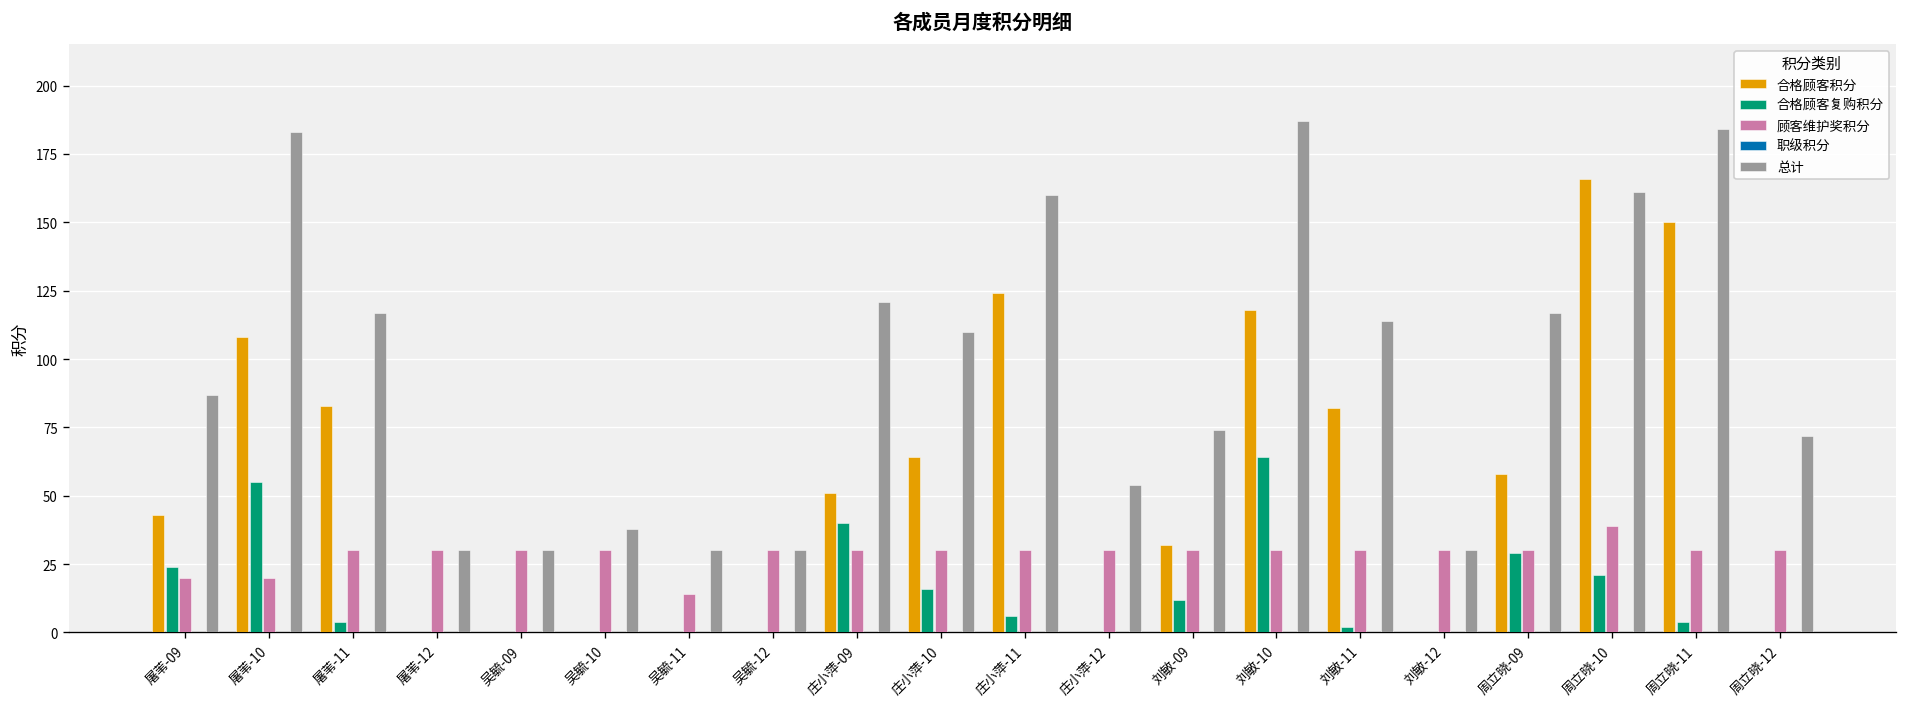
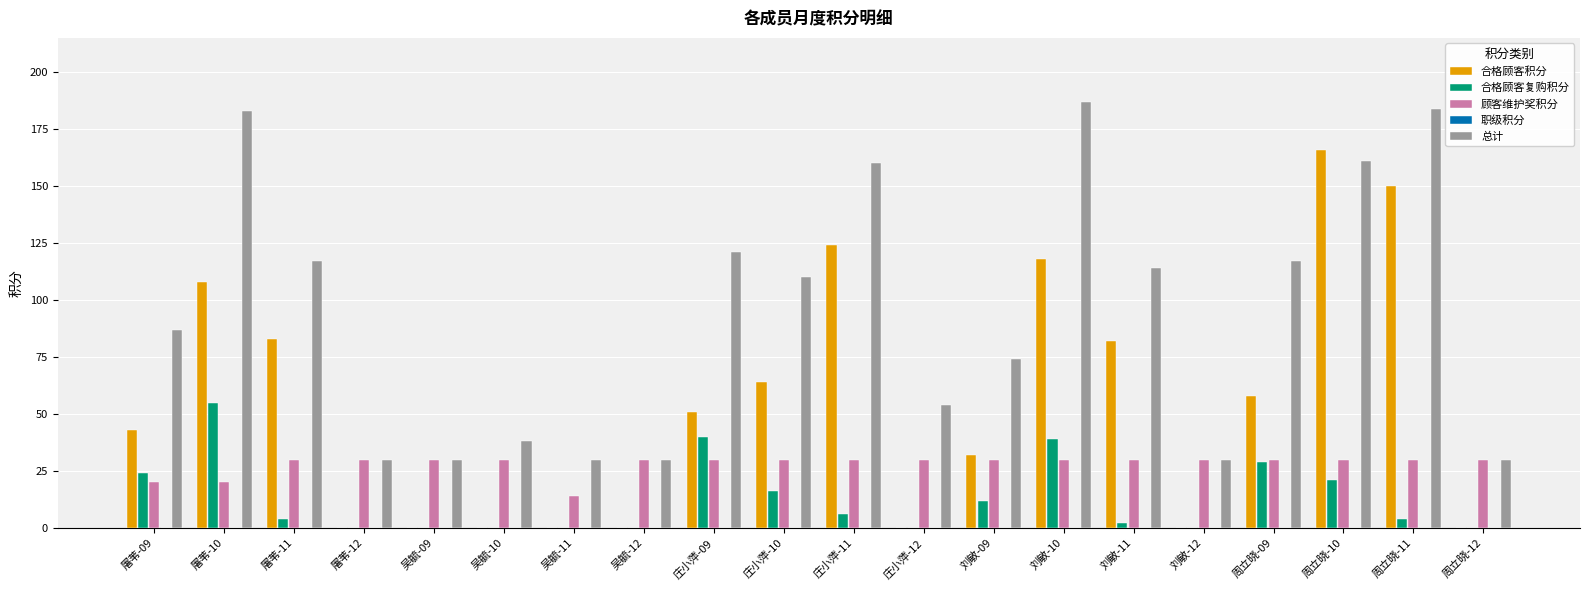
合格顾客复购积分, 刘敏-10: 64 -> 39
顾客维护奖积分, 周立晓-10: 39 -> 30
总计, 周立晓-12: 72 -> 30
